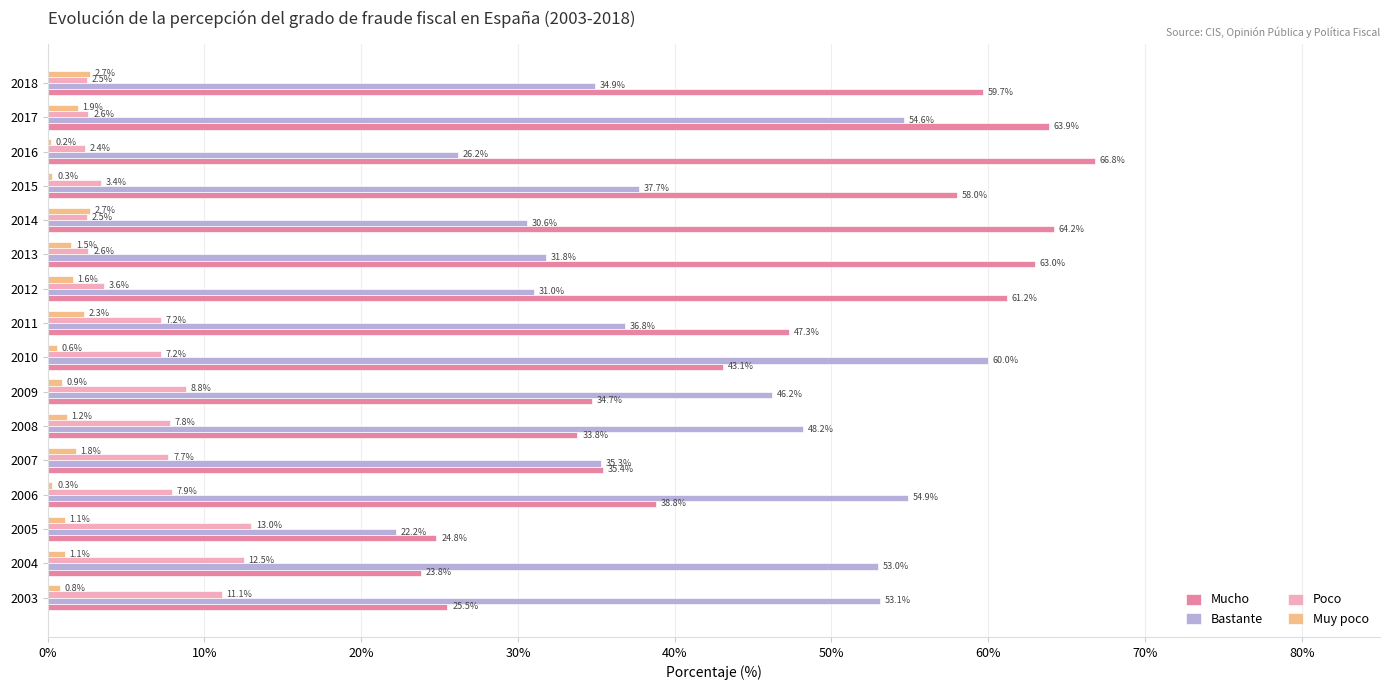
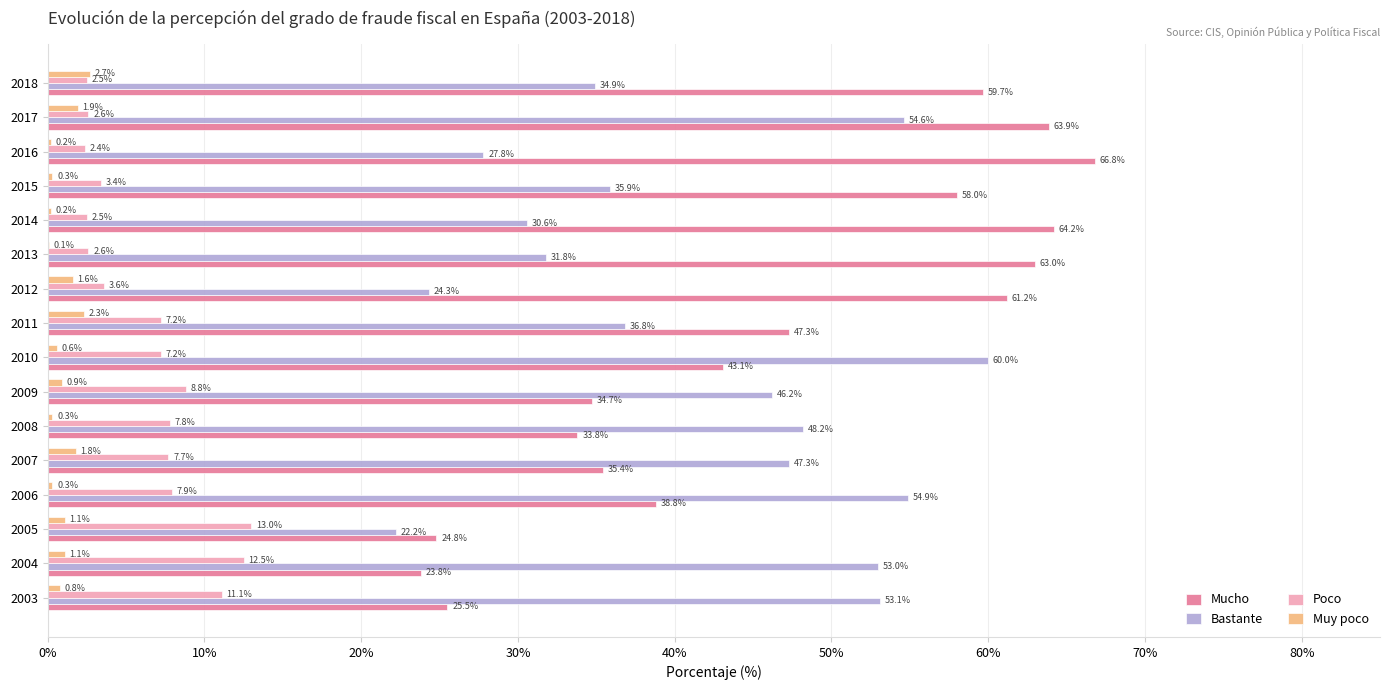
Bastante, 2016: 26.2% -> 27.8%
Bastante, 2015: 37.7% -> 35.9%
Muy poco, 2014: 2.7% -> 0.2%
Muy poco, 2013: 1.5% -> 0.1%
Bastante, 2012: 31.0% -> 24.3%
Muy poco, 2008: 1.2% -> 0.3%
Bastante, 2007: 35.3% -> 47.3%
